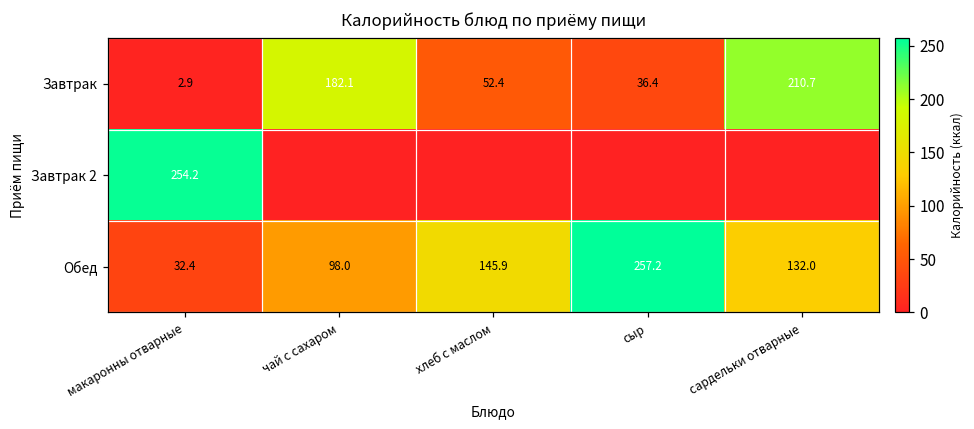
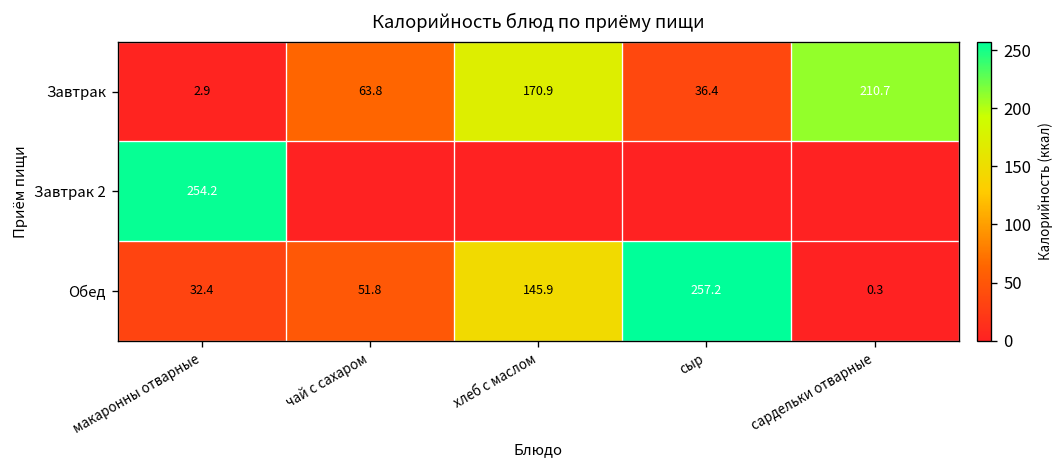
Завтрак, чай с сахаром: 182.1 -> 63.8
Завтрак, хлеб с маслом: 52.4 -> 170.9
Обед, чай с сахаром: 98.0 -> 51.8
Обед, сардельки отварные: 132.0 -> 0.3
